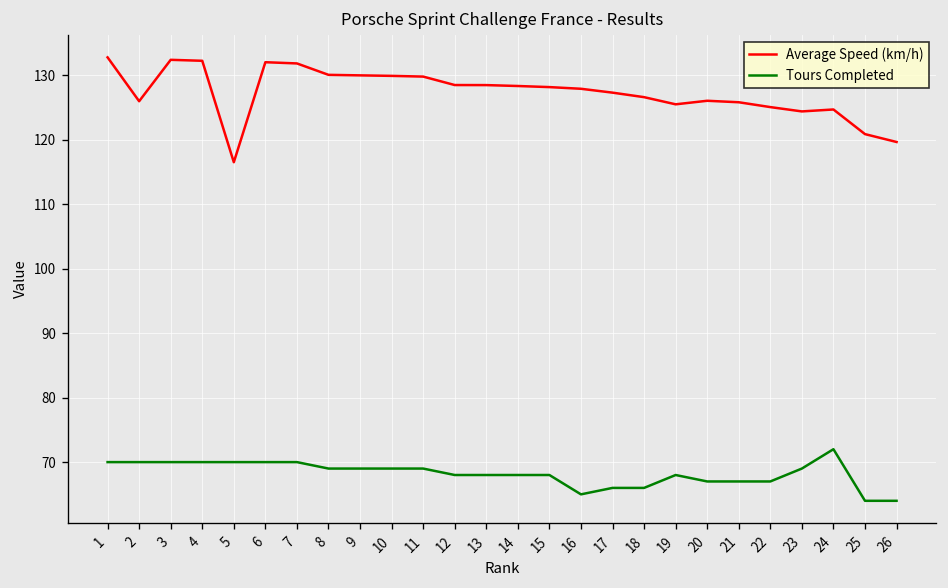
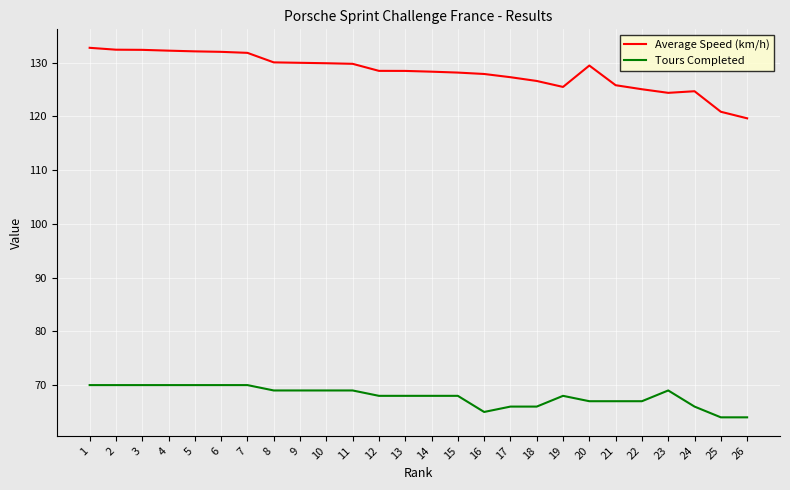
Average Speed (km/h), 2: 126 -> 132
Average Speed (km/h), 5: 117 -> 132
Average Speed (km/h), 20: 126 -> 129
Tours Completed, 24: 72 -> 66
